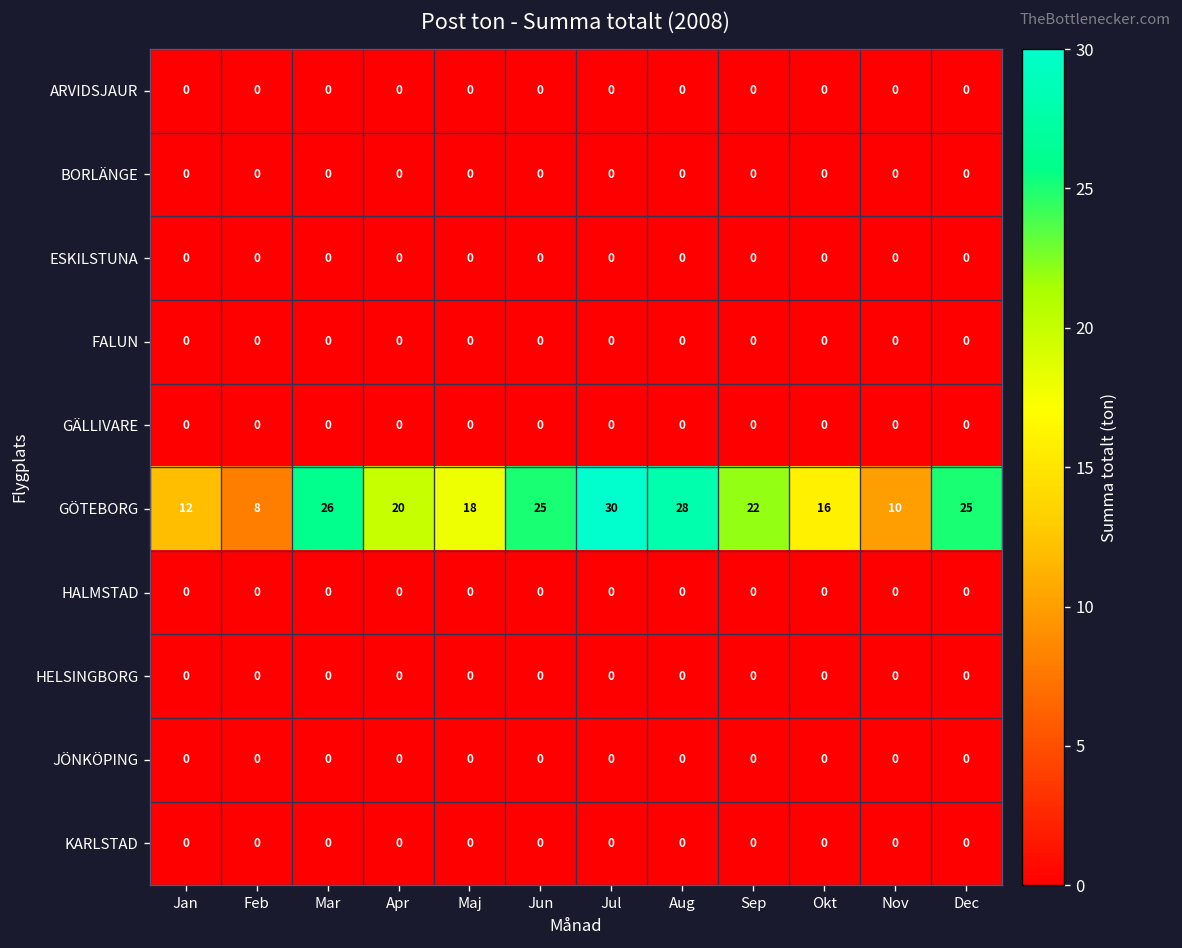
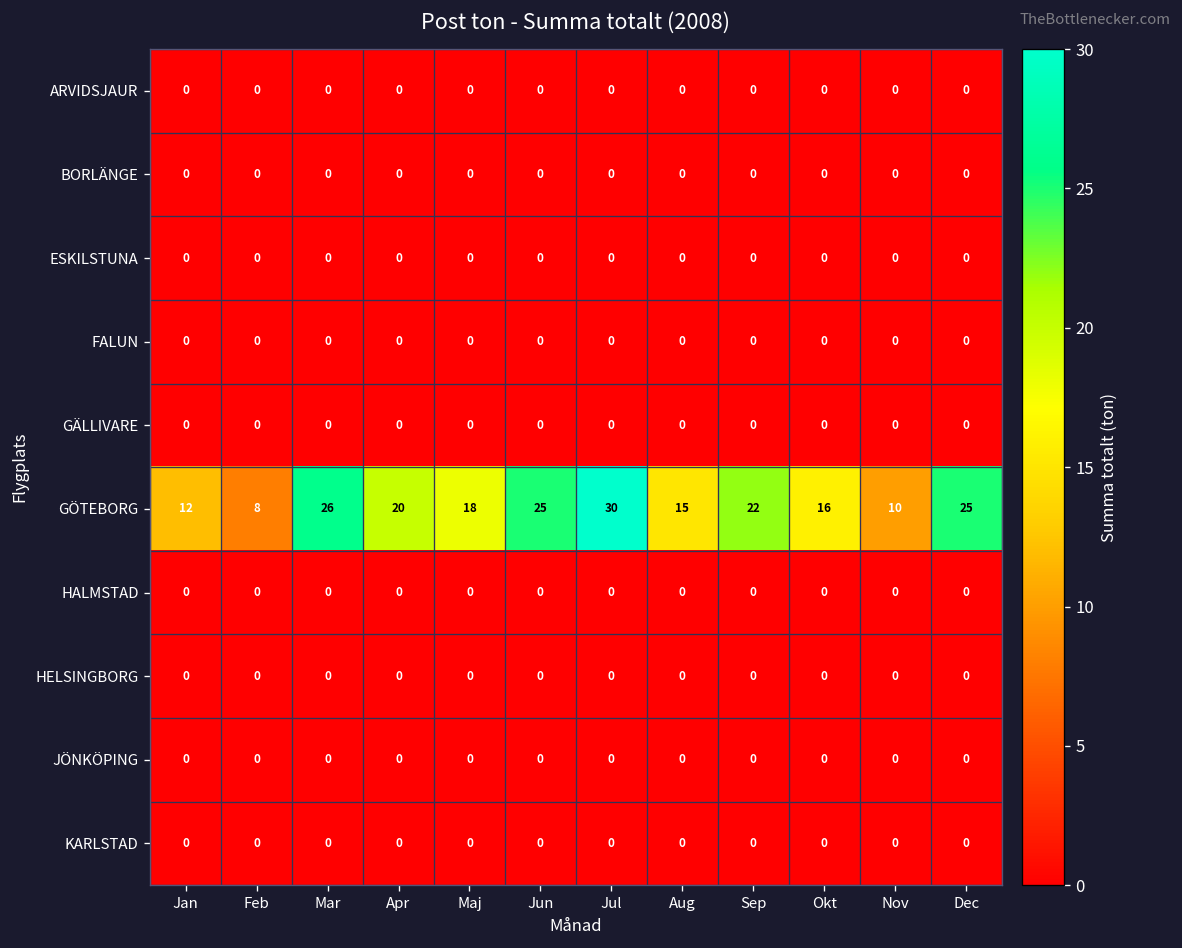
GÖTEBORG, Aug: 28 -> 15
